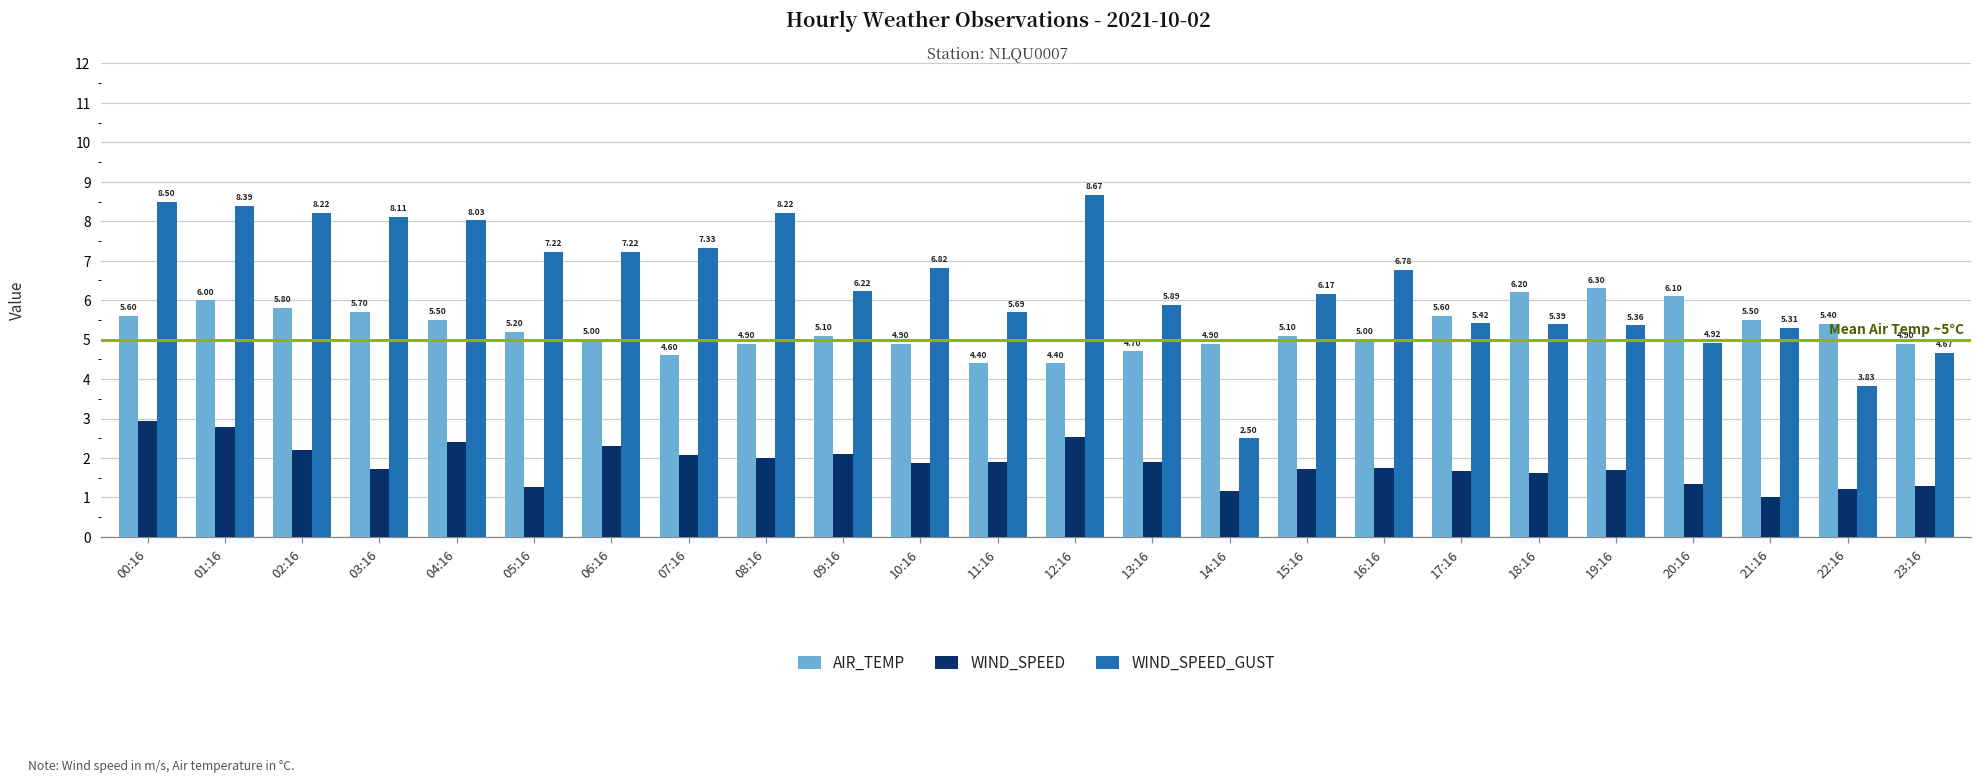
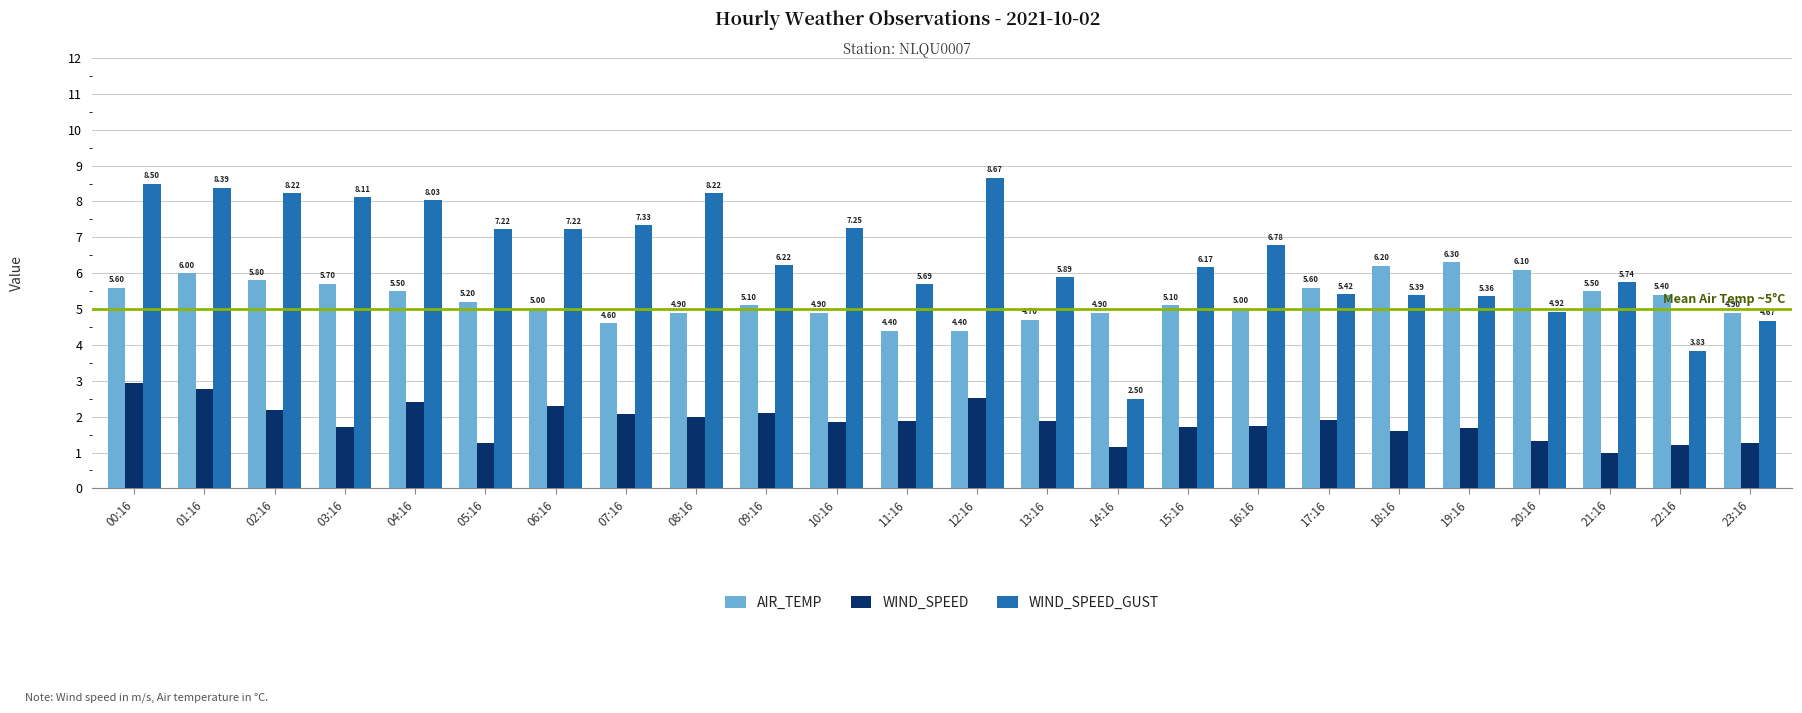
WIND_SPEED_GUST, 10:16: 6.82 -> 7.25
WIND_SPEED, 17:16: 1.7 -> 1.9
WIND_SPEED_GUST, 21:16: 5.31 -> 5.74
